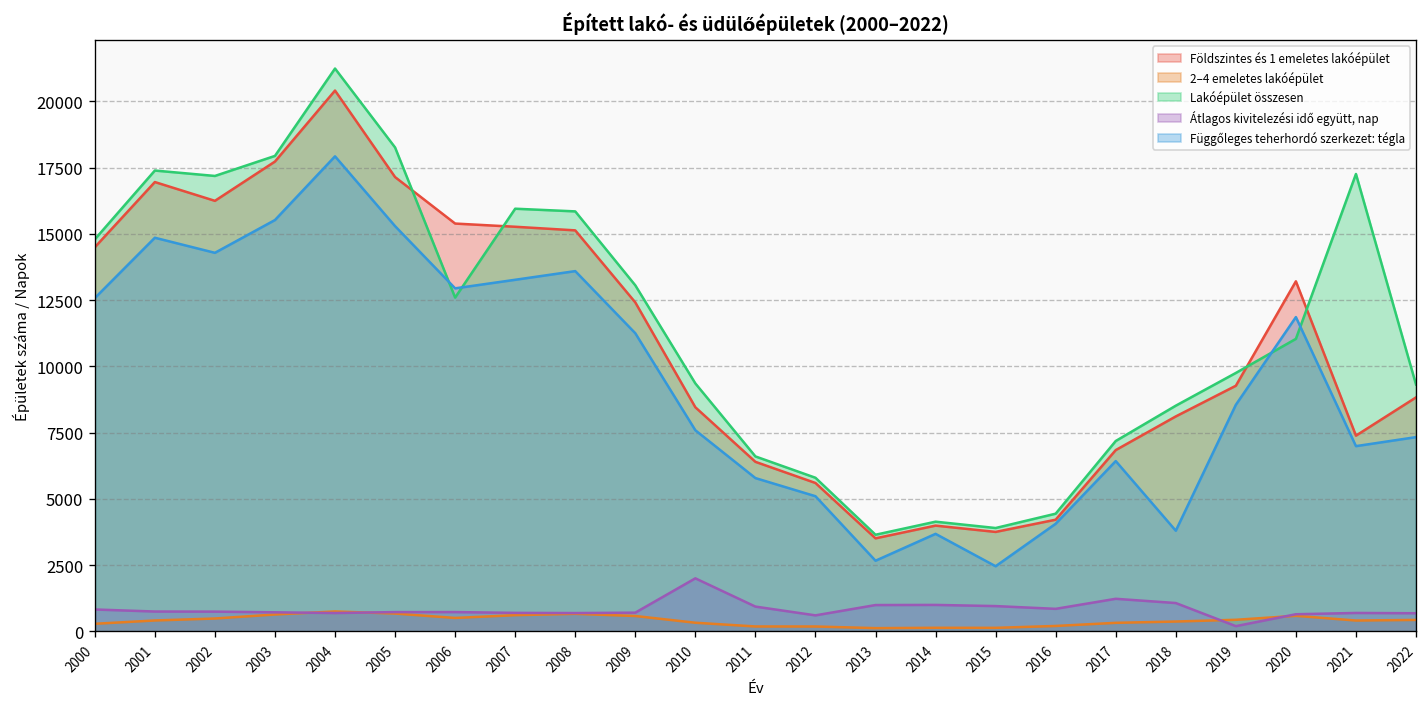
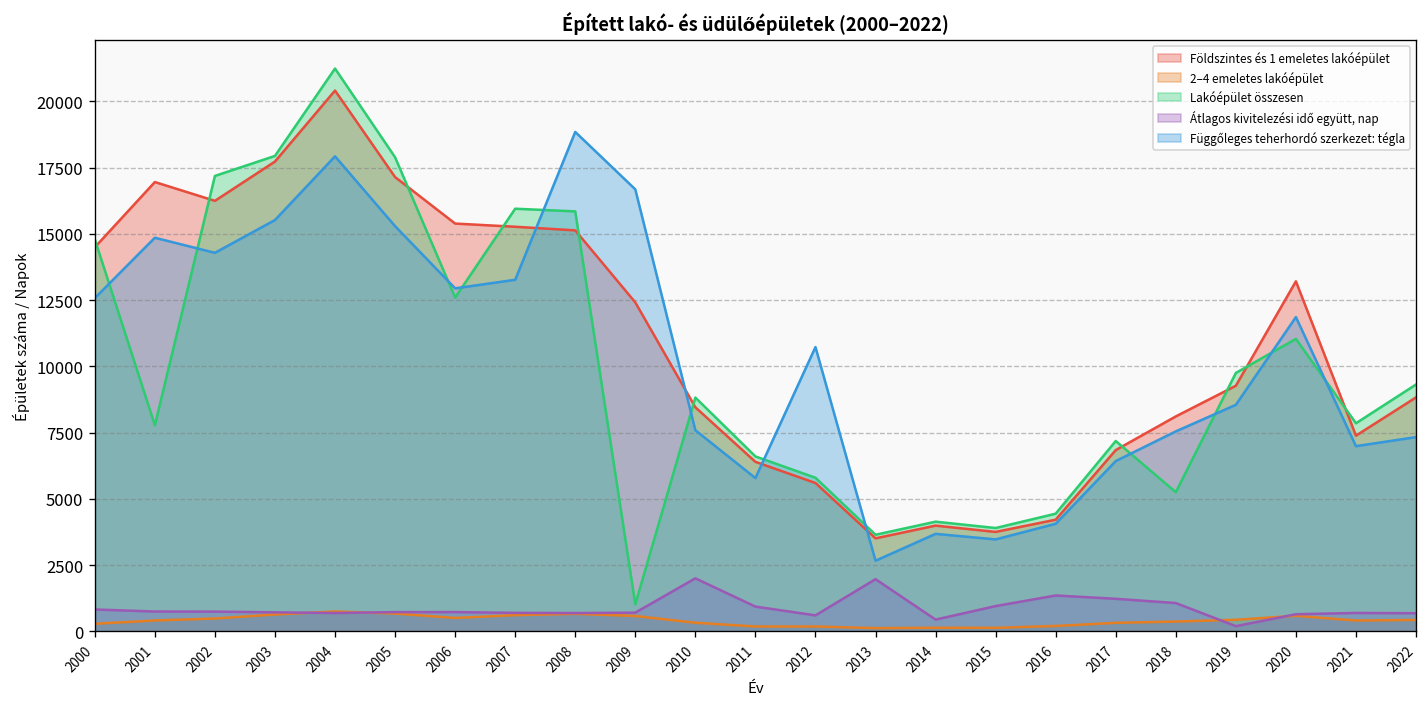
Lakóépület összesen, 2001: 17400 -> 7800
Lakóépület összesen, 2005: 18300 -> 17900
Függőleges teherhordó szerkezet: tégla, 2008: 13600 -> 18800
Lakóépület összesen, 2009: 13100 -> 1000
Függőleges teherhordó szerkezet: tégla, 2009: 11300 -> 16700
Lakóépület összesen, 2010: 9400 -> 8800
Függőleges teherhordó szerkezet: tégla, 2012: 5100 -> 10700
Átlagos kivitelezési idő együtt, nap, 2013: 1000 -> 2000
Átlagos kivitelezési idő együtt, nap, 2014: 1000 -> 400
Függőleges teherhordó szerkezet: tégla, 2015: 2500 -> 3500
Átlagos kivitelezési idő együtt, nap, 2016: 900 -> 1400
Lakóépület összesen, 2018: 8500 -> 5300
Függőleges teherhordó szerkezet: tégla, 2018: 3800 -> 7500
Lakóépület összesen, 2021: 17300 -> 7900
